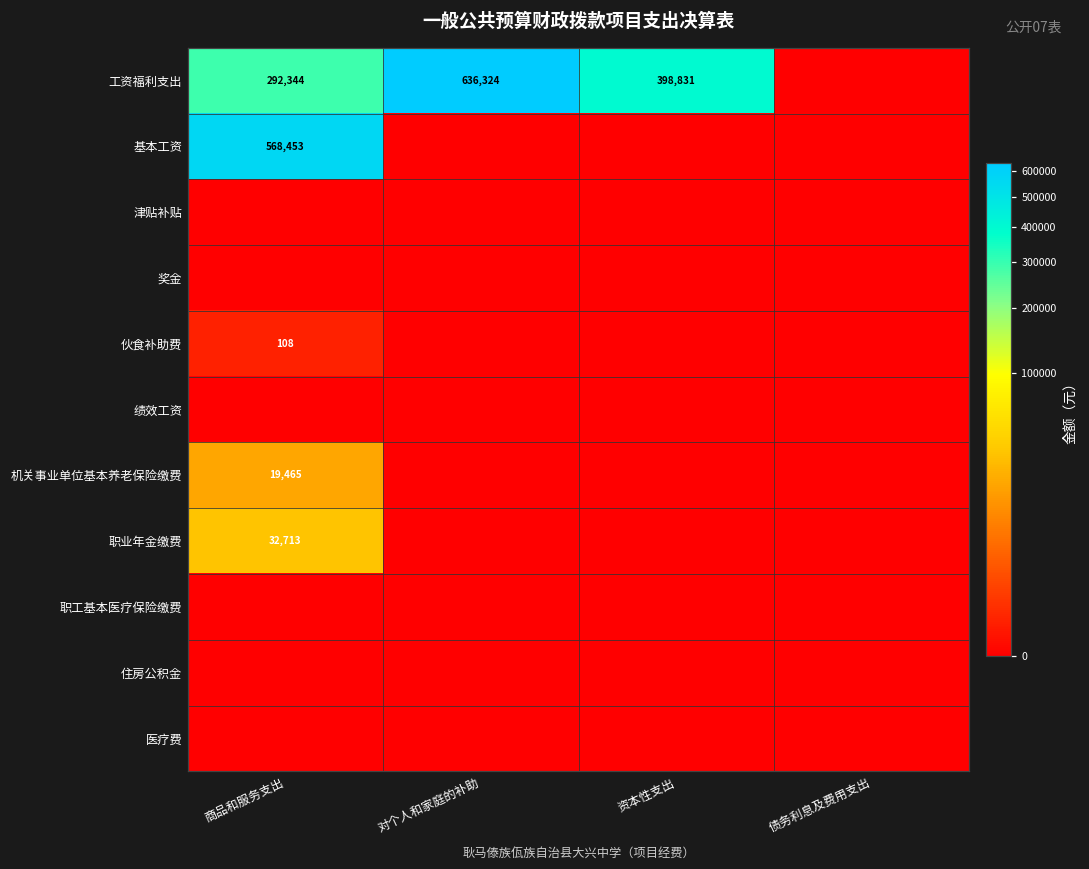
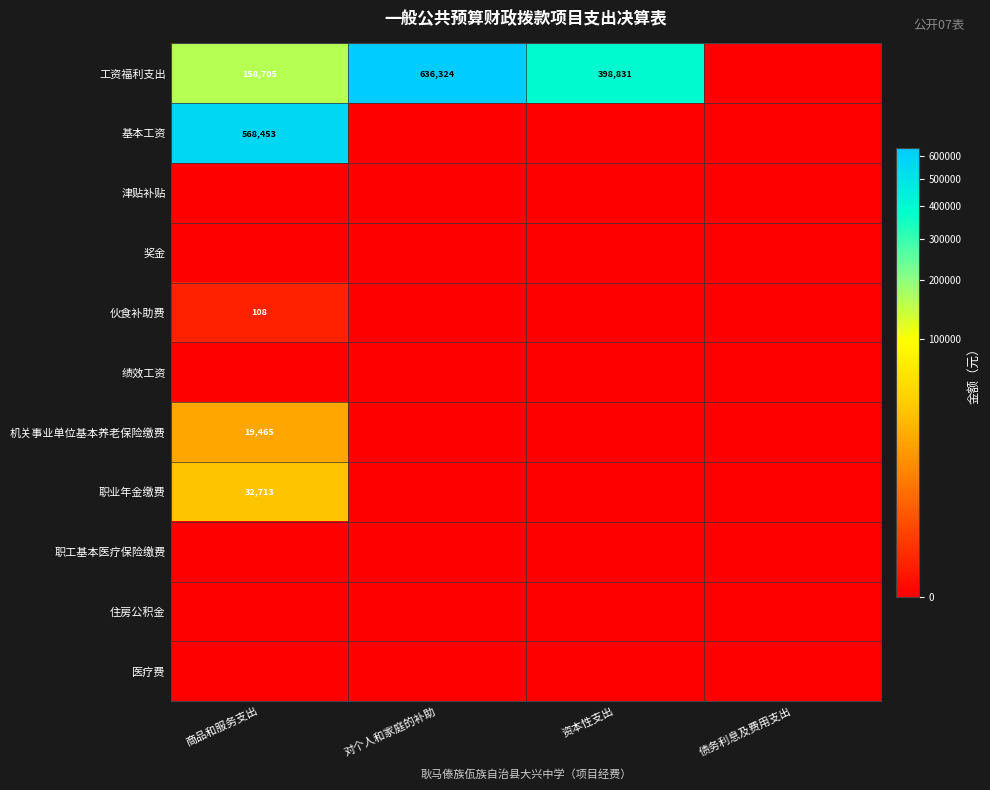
工资福利支出, 商品和服务支出: 292,344 -> 158,705
